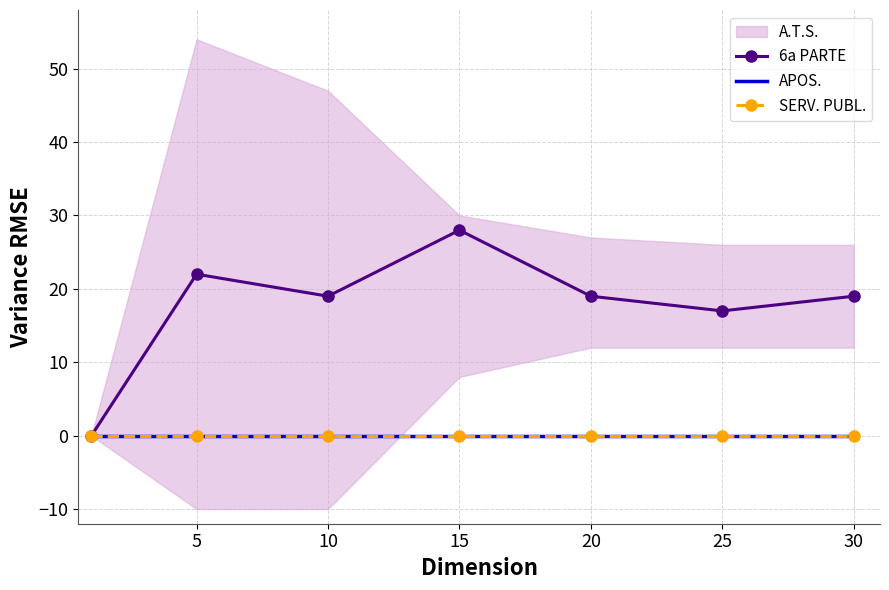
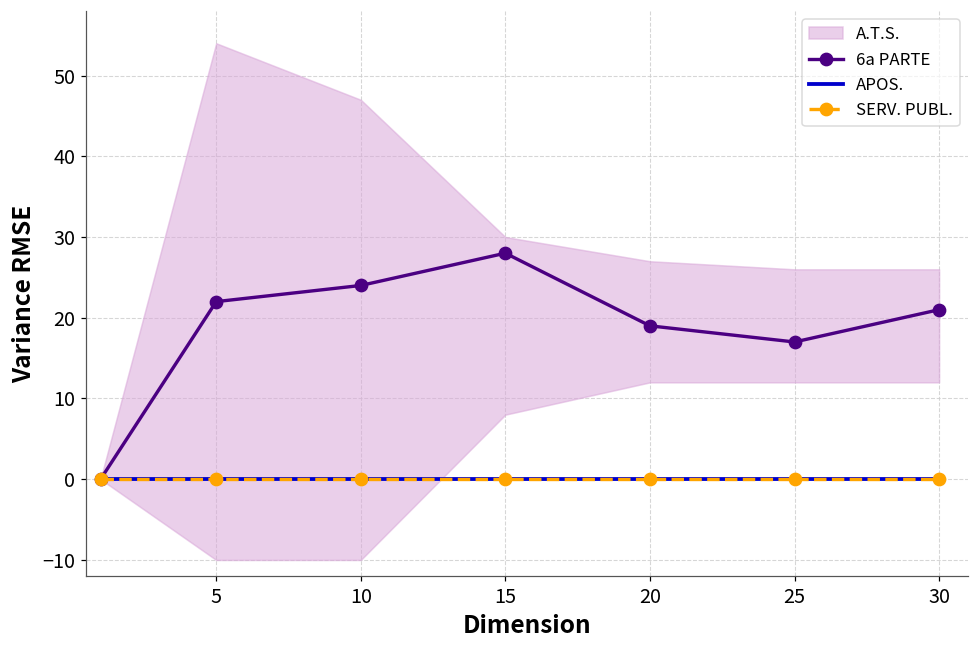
6a PARTE, 10: 19 -> 24
6a PARTE, 30: 19 -> 21
